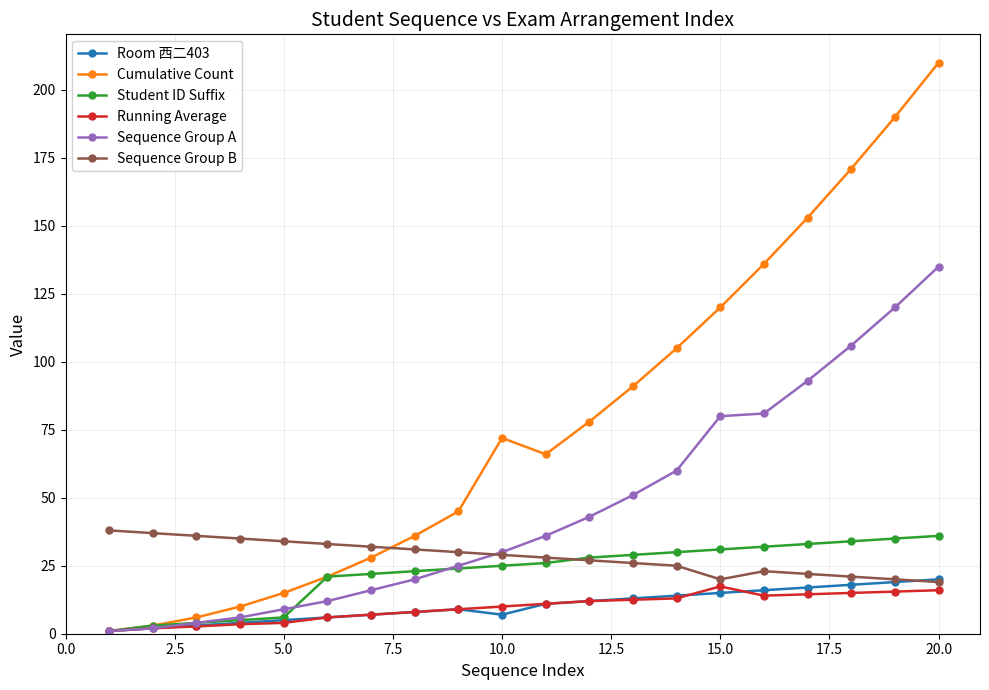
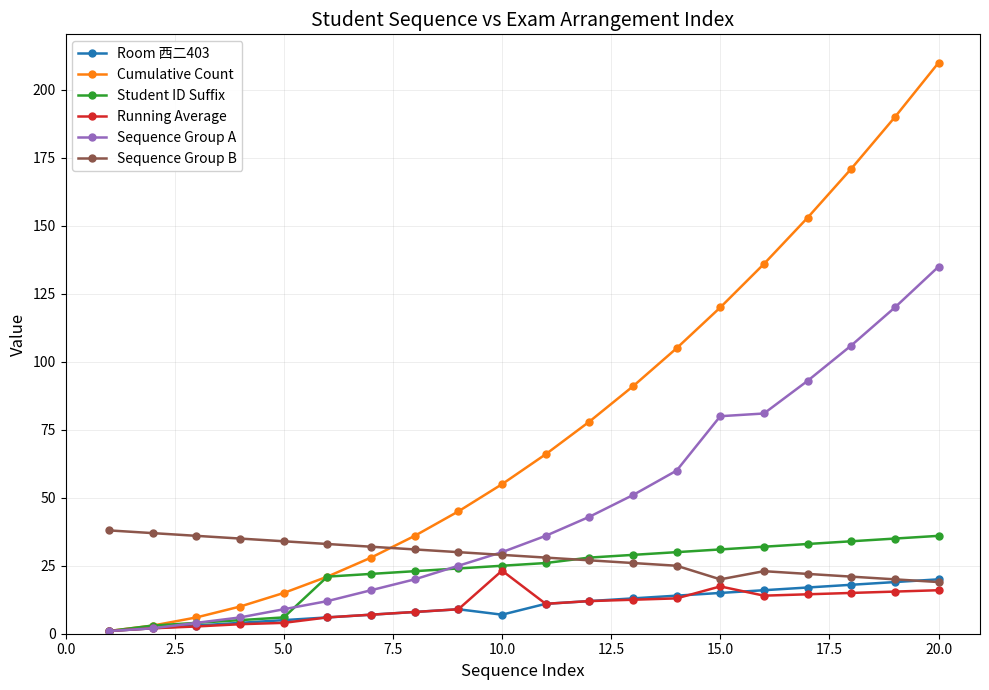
Cumulative Count, 10.0: 72 -> 55
Running Average, 10.0: 10 -> 23
